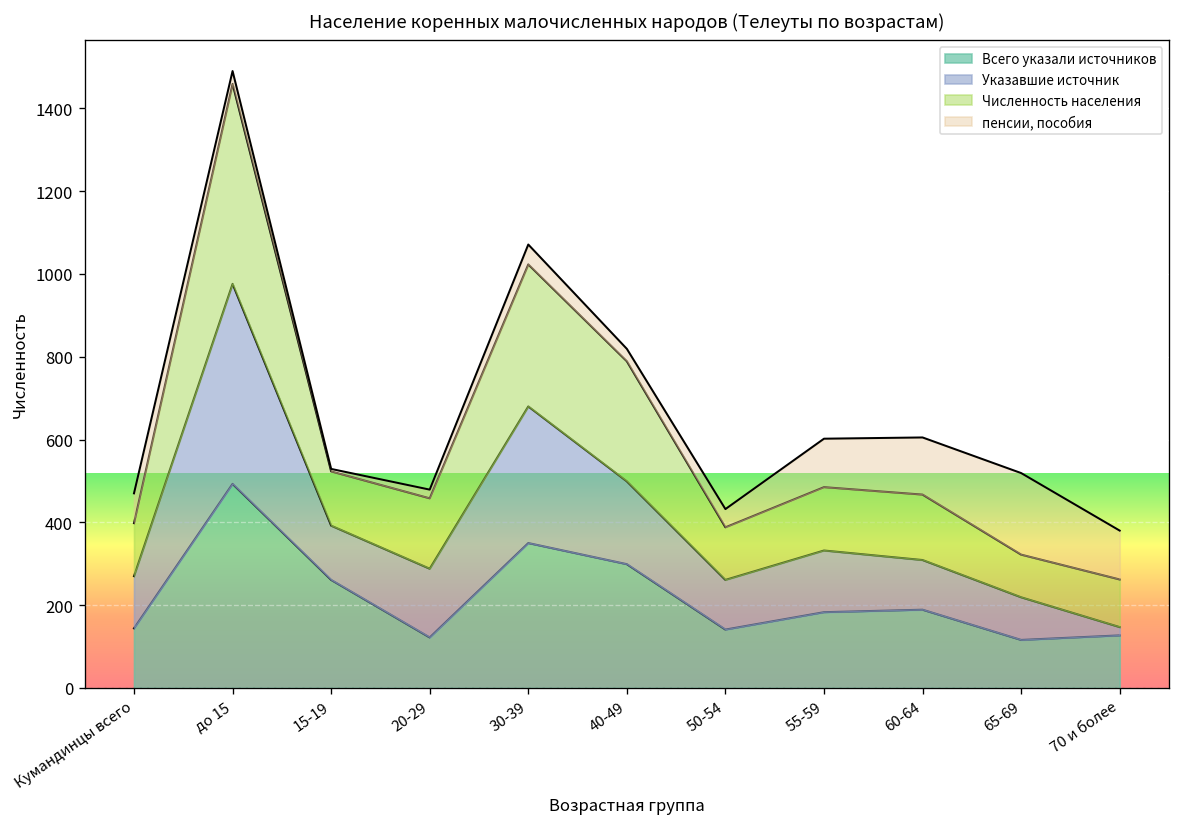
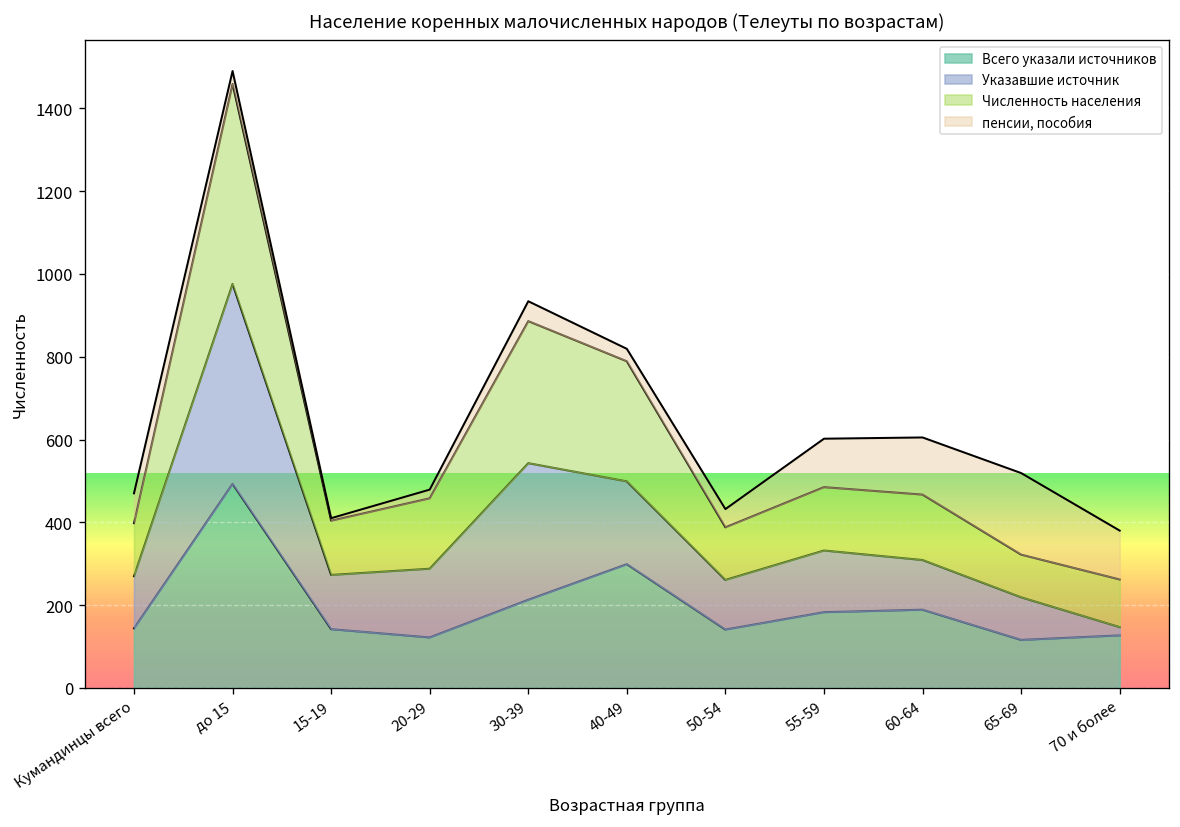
Всего указали источников, 15-19: 260 -> 140
Всего указали источников, 30-39: 350 -> 210
